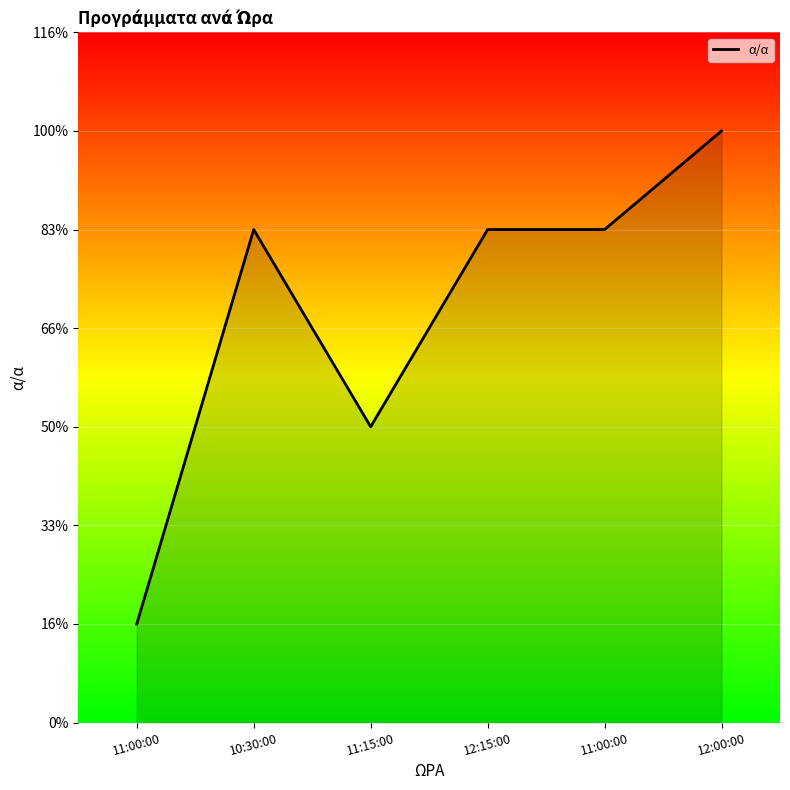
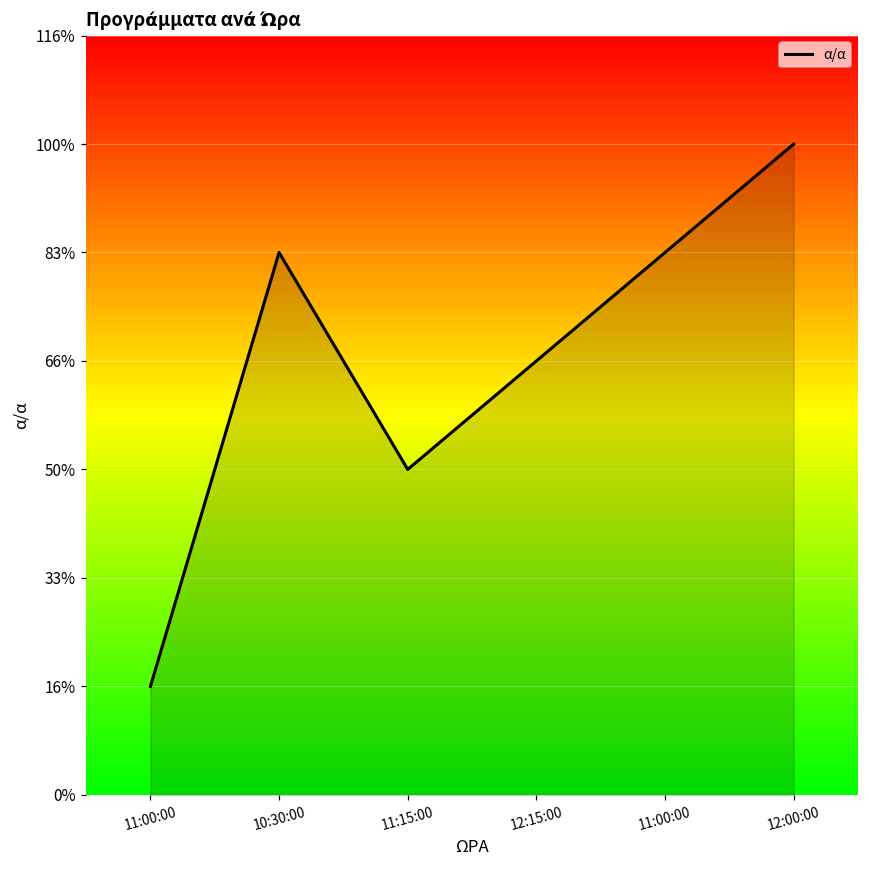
12:15:00: 83% -> 66%
